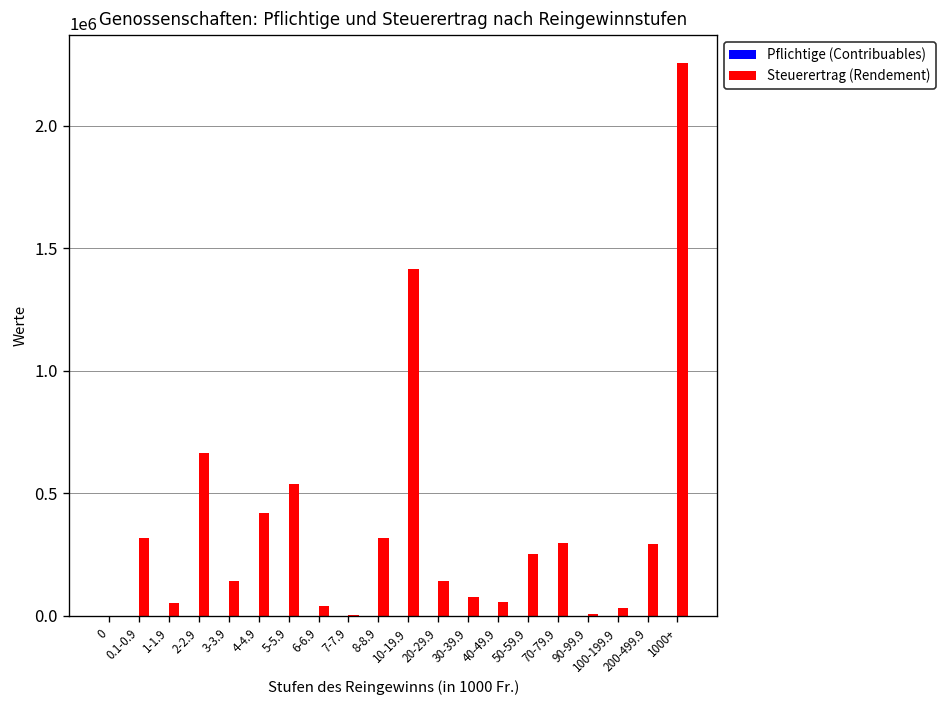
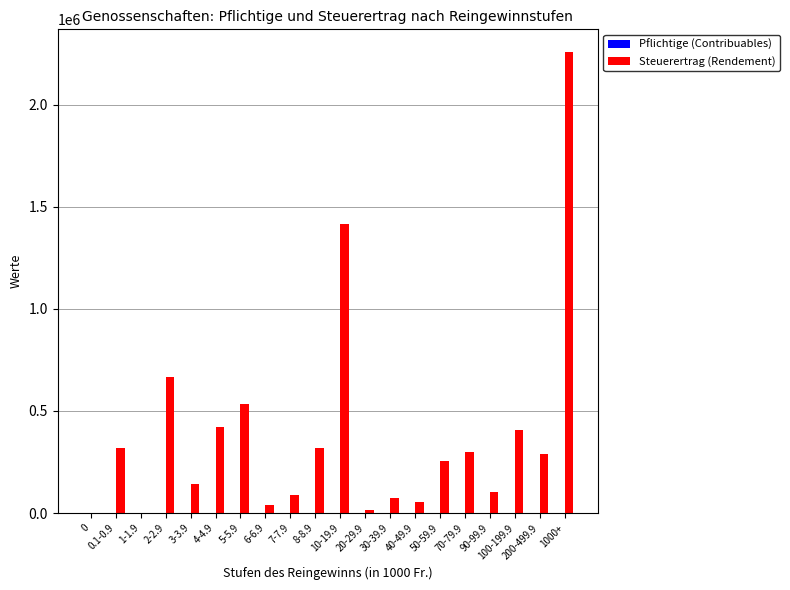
Steuerertrag (Rendement), 1-1.9: 50000 -> 0
Steuerertrag (Rendement), 7-7.9: 0 -> 90000
Steuerertrag (Rendement), 20-29.9: 140000 -> 10000
Steuerertrag (Rendement), 90-99.9: 10000 -> 100000
Steuerertrag (Rendement), 100-199.9: 30000 -> 410000
